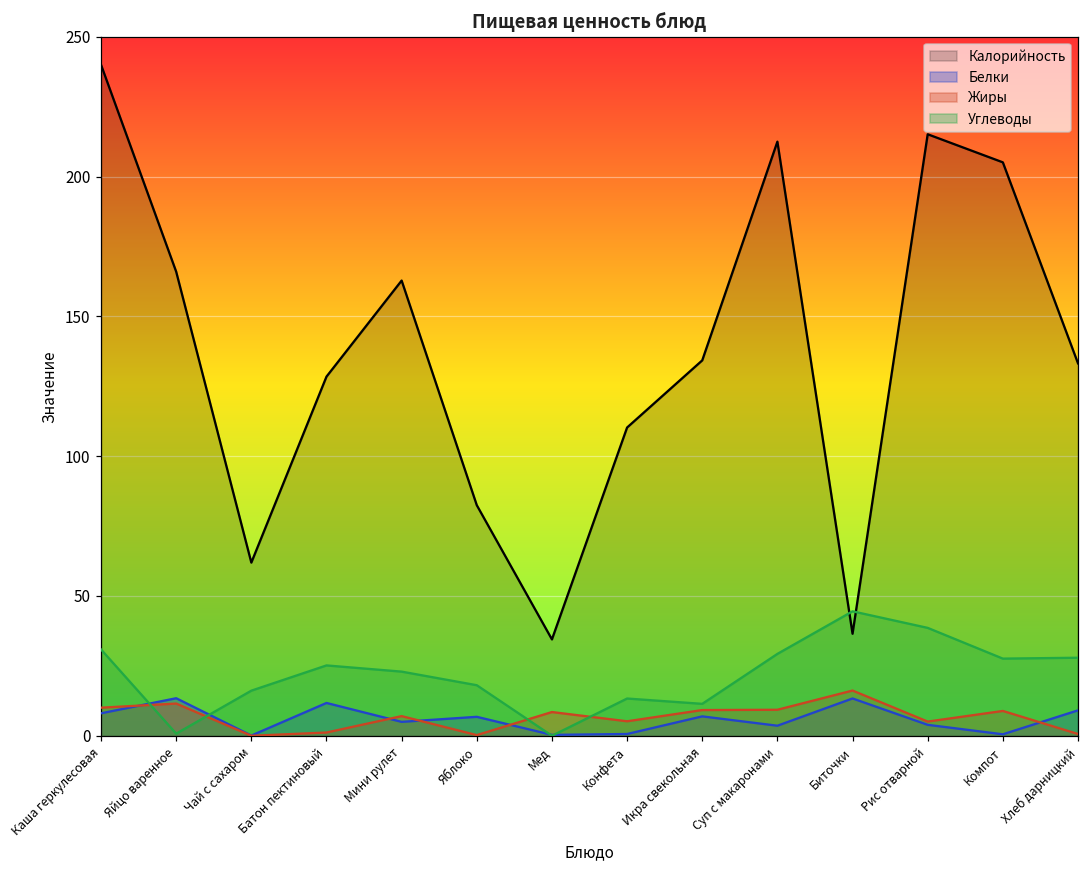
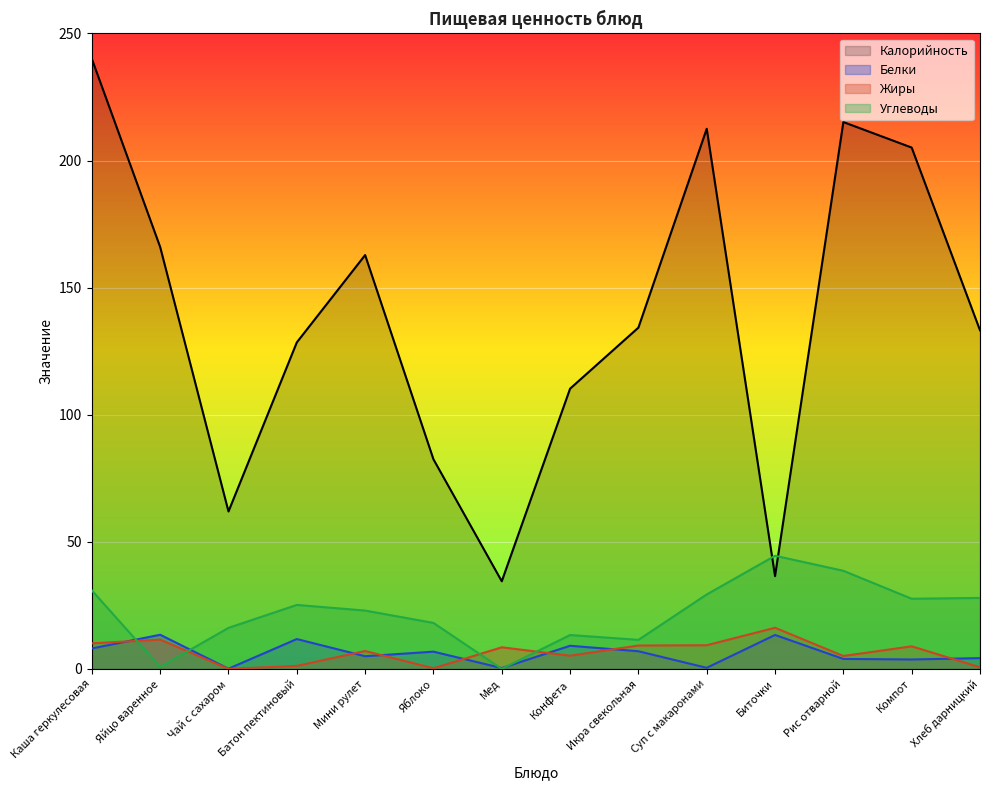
Белки, Конфета: 1 -> 9
Белки, Суп с макаронами: 4 -> 0
Белки, Компот: 1 -> 4
Белки, Хлеб дарницкий: 9 -> 4
